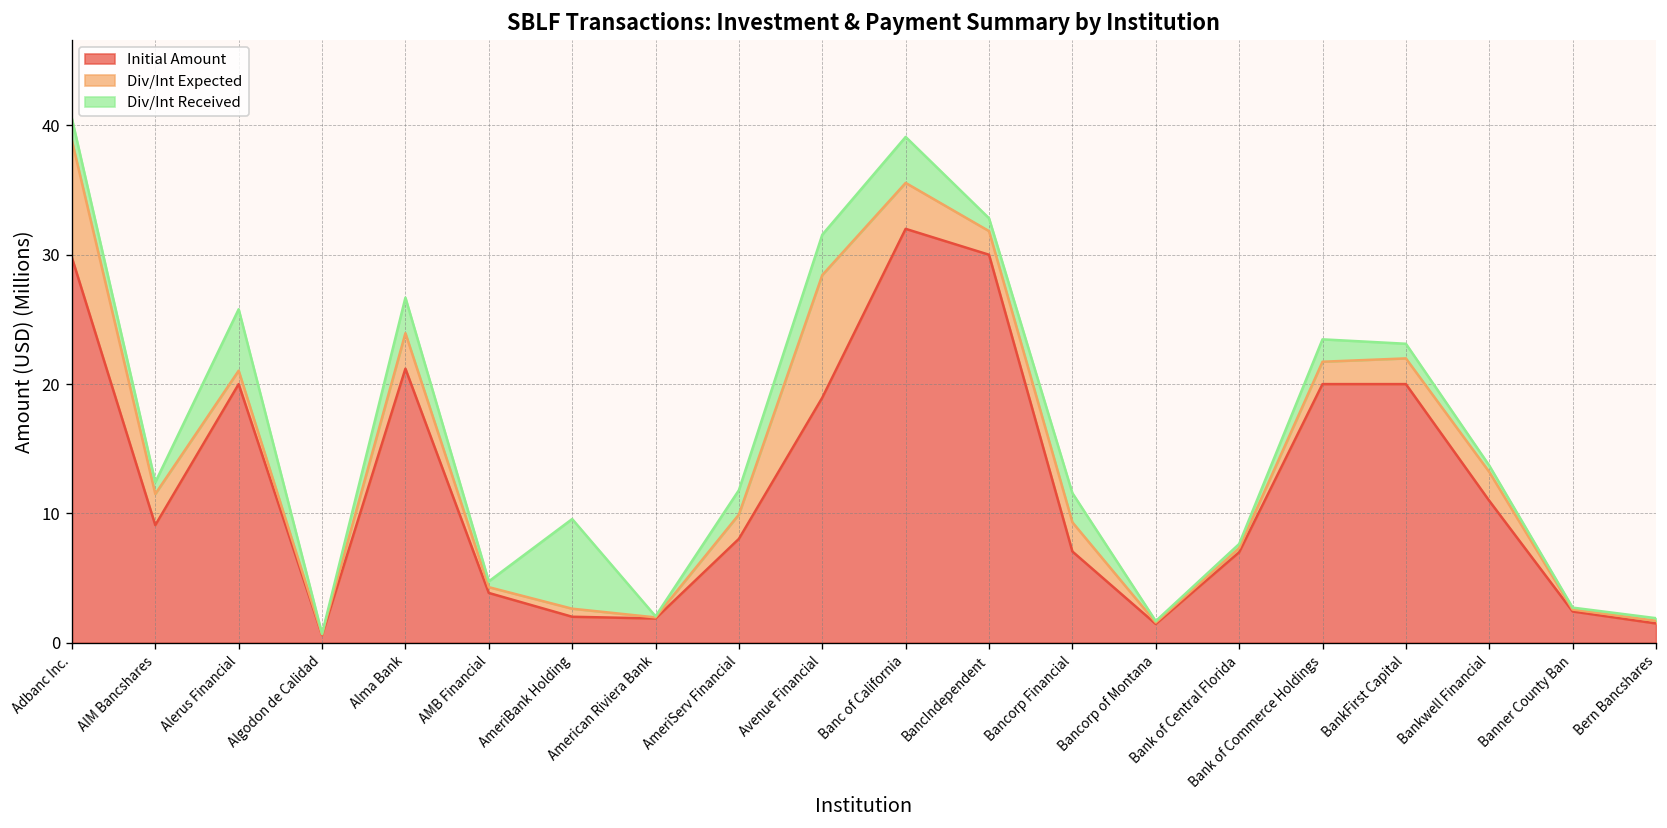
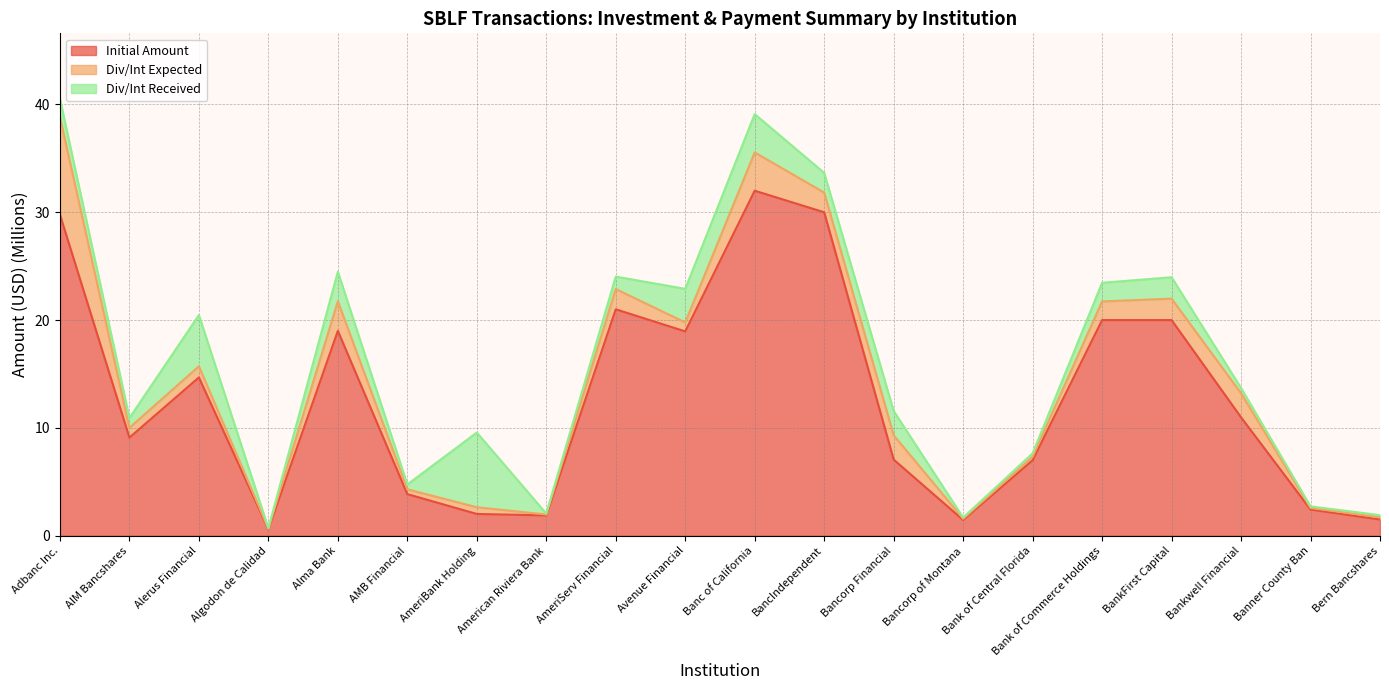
Div/Int Expected, AIM Bancshares: 2.4 -> 0.9
Initial Amount, Alerus Financial: 20.0 -> 14.7
Initial Amount, Alma Bank: 21.2 -> 19.0
Initial Amount, AmeriServ Financial: 8.0 -> 21.0
Div/Int Received, AmeriServ Financial: 1.9 -> 1.2
Div/Int Expected, Avenue Financial: 9.5 -> 0.8
Div/Int Received, BancIndependent: 1.0 -> 1.8
Div/Int Received, BankFirst Capital: 1.1 -> 2.0
